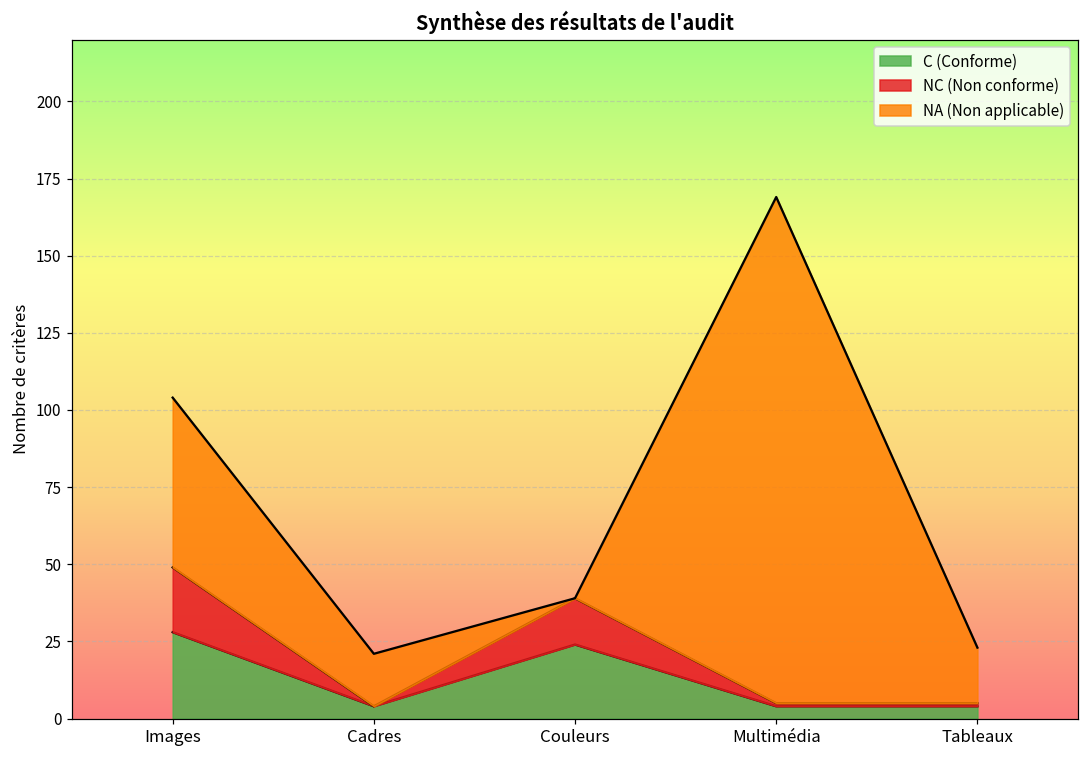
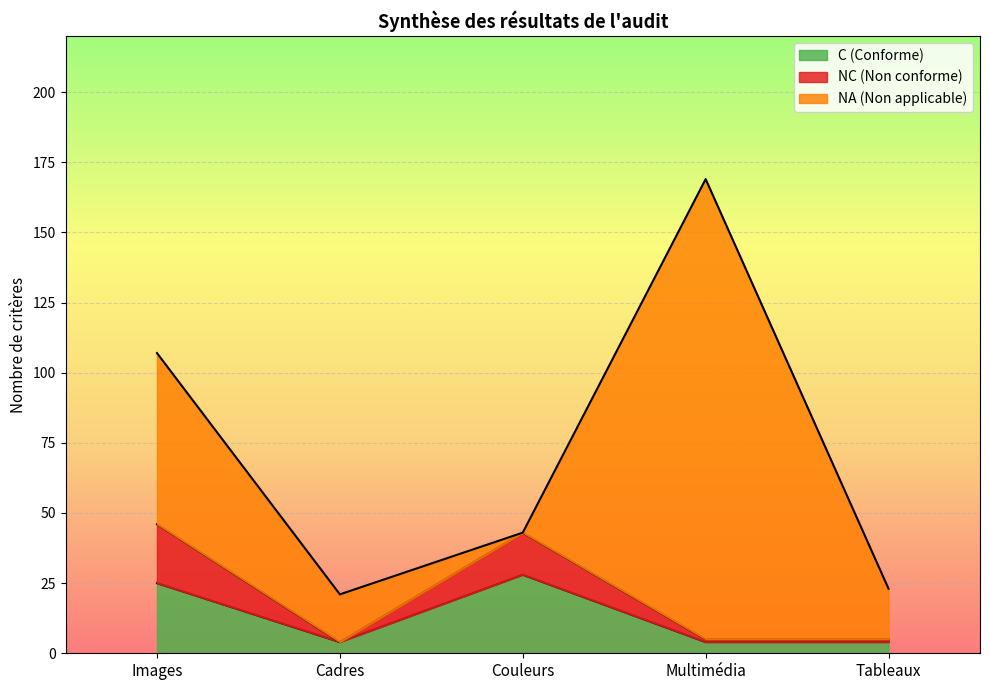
C (Conforme), Images: 28 -> 25
NA (Non applicable), Images: 55 -> 61
C (Conforme), Couleurs: 24 -> 28
